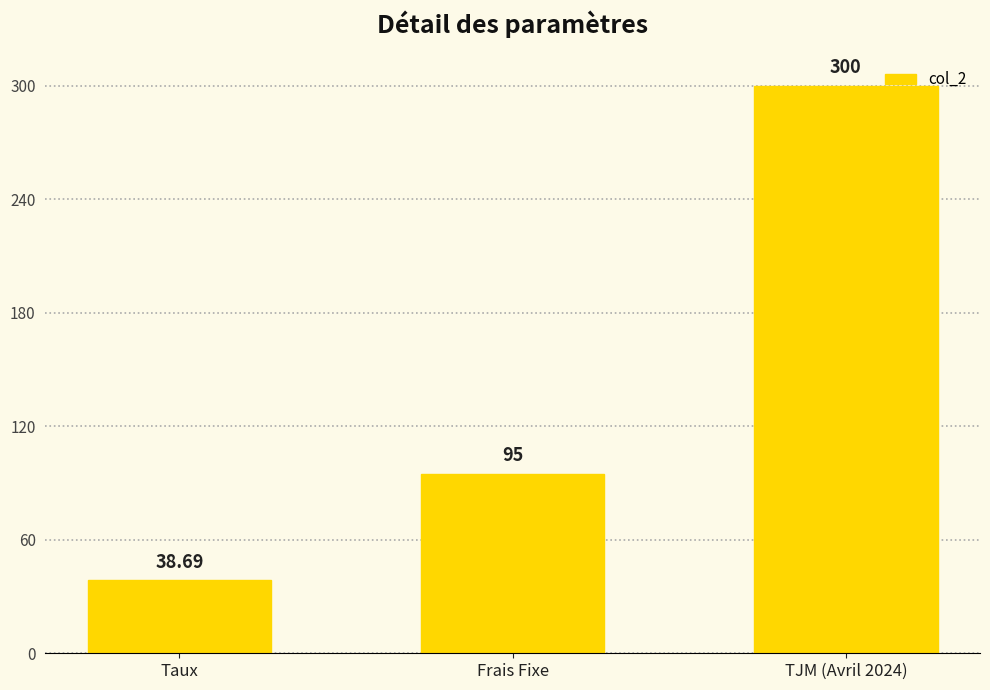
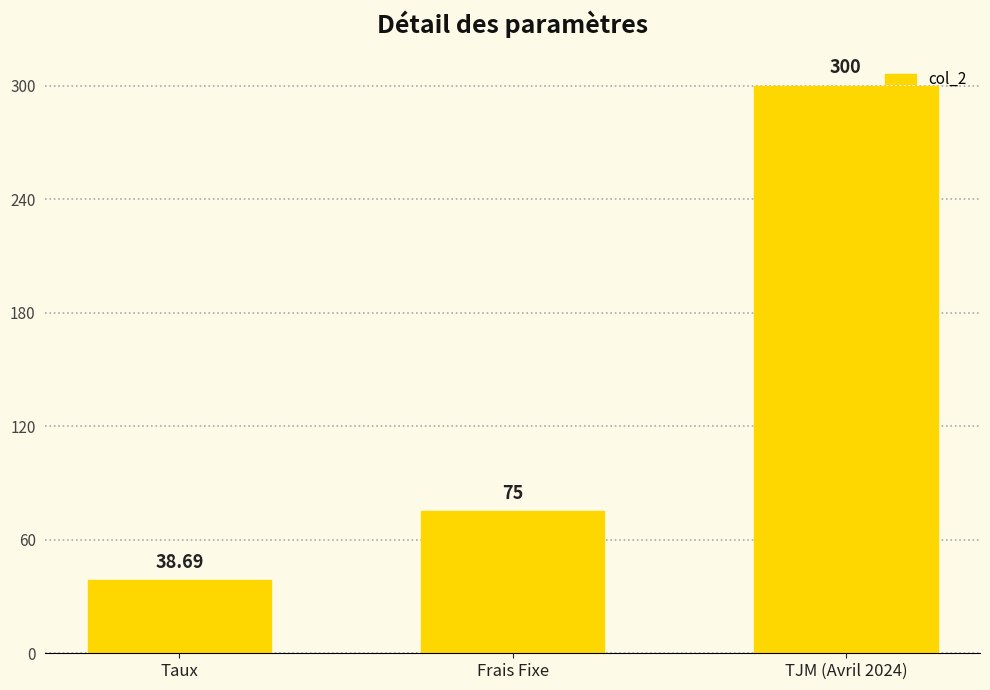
Frais Fixe: 95 -> 75
